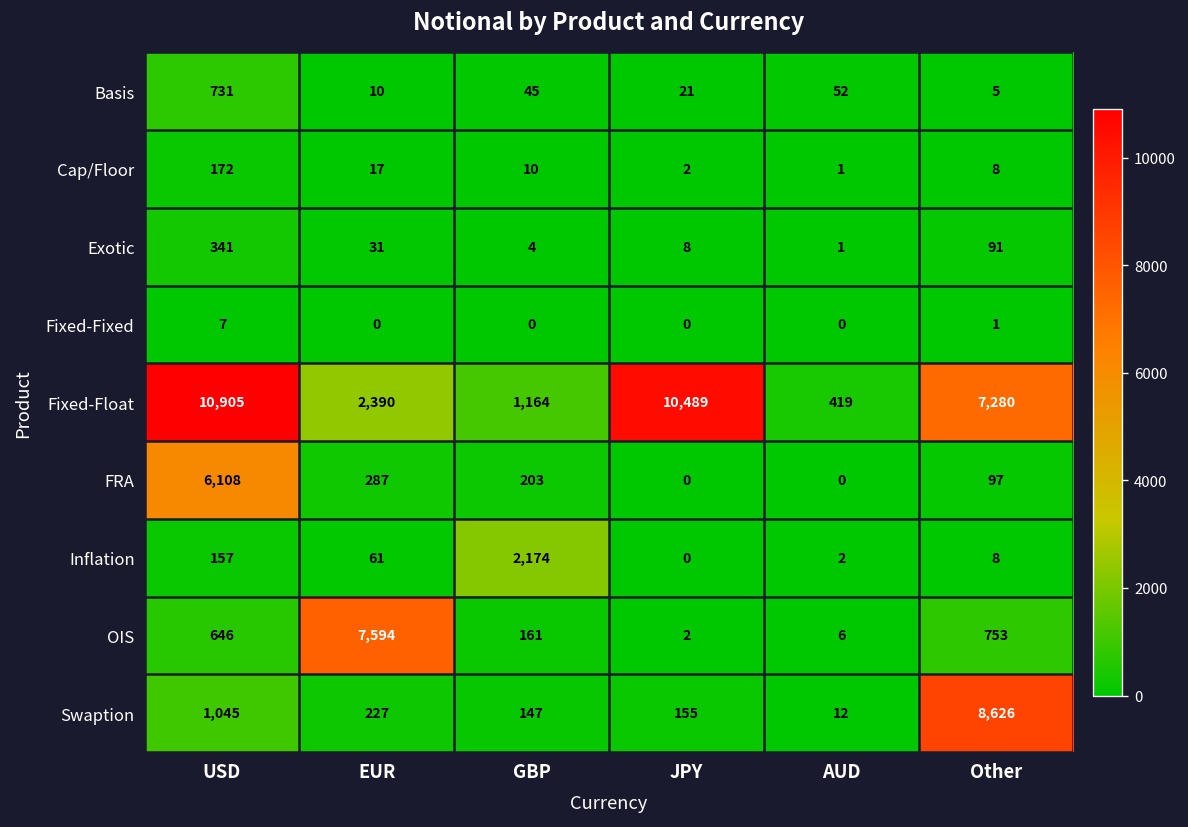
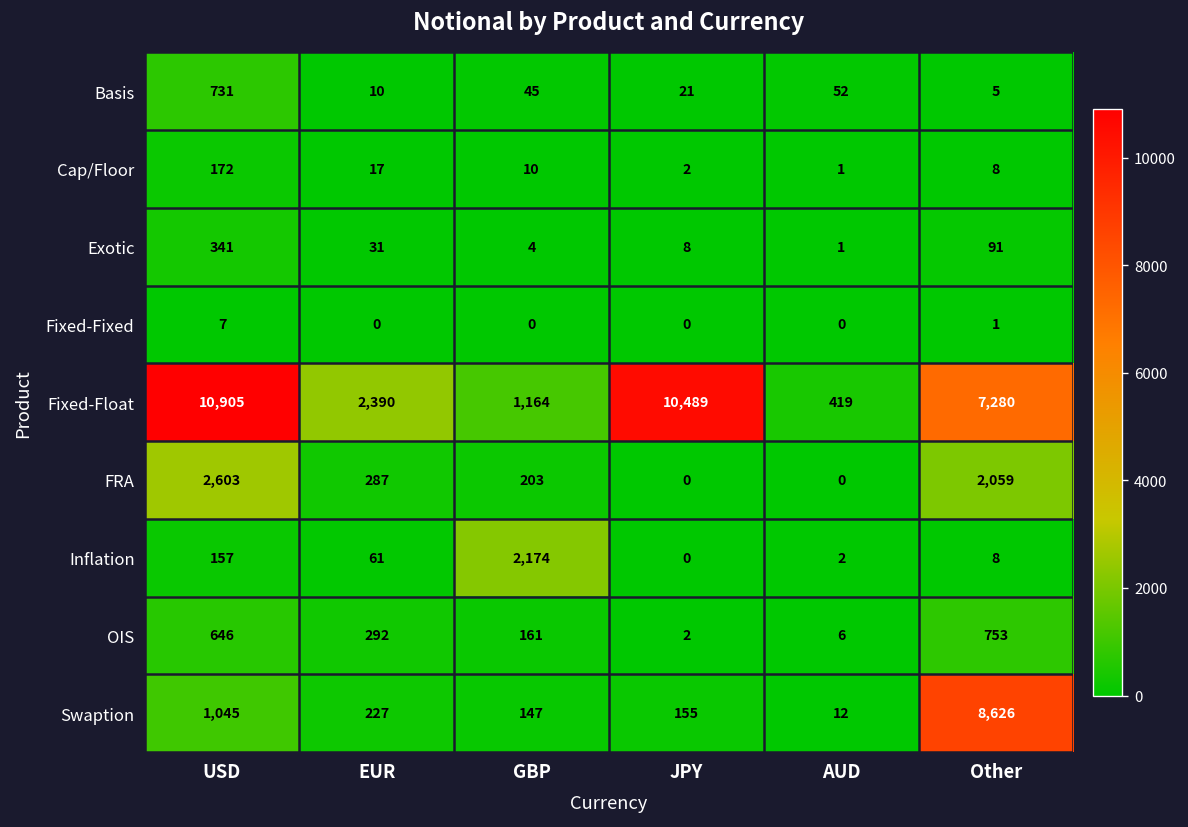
FRA, USD: 6,108 -> 2,603
FRA, Other: 97 -> 2,059
OIS, EUR: 7,594 -> 292
